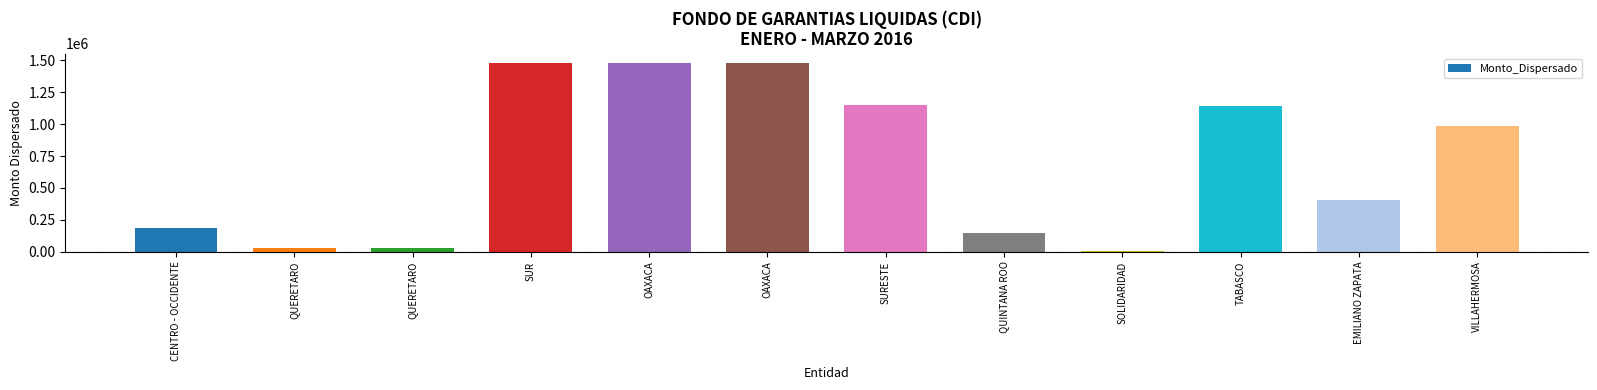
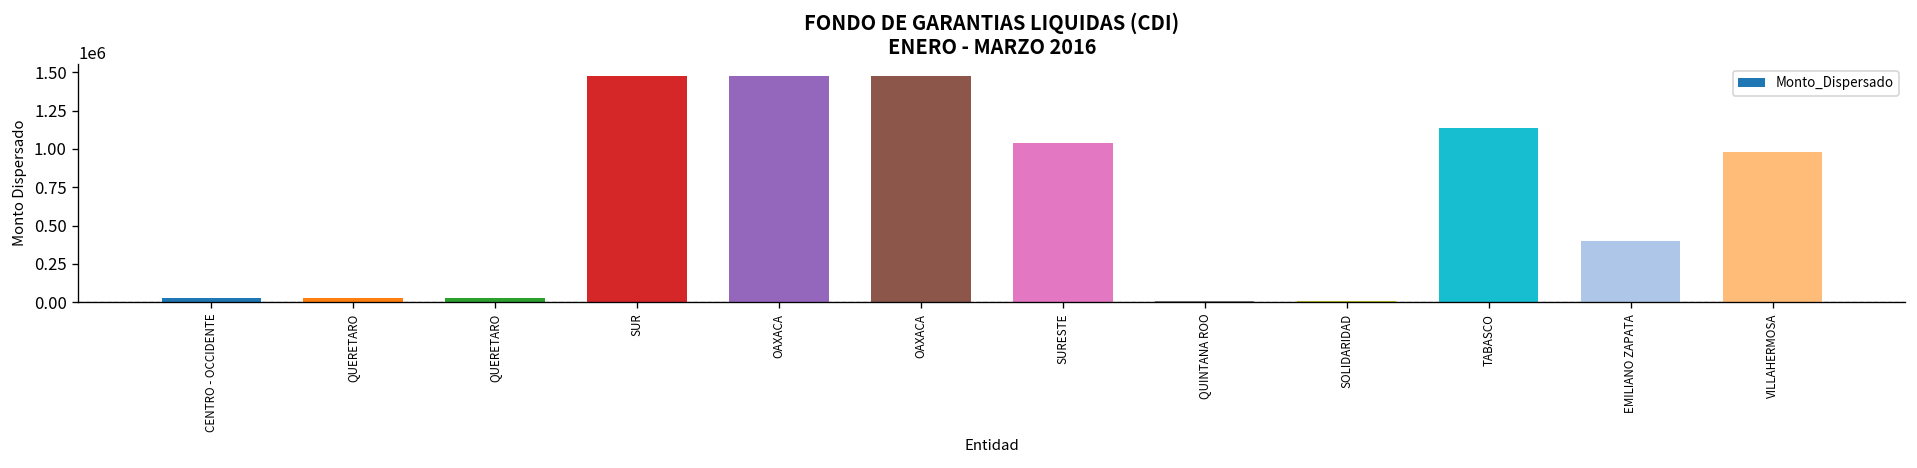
CENTRO - OCCIDENTE: 190000 -> 30000
SURESTE: 1150000 -> 1040000
QUINTANA ROO: 140000 -> 0
